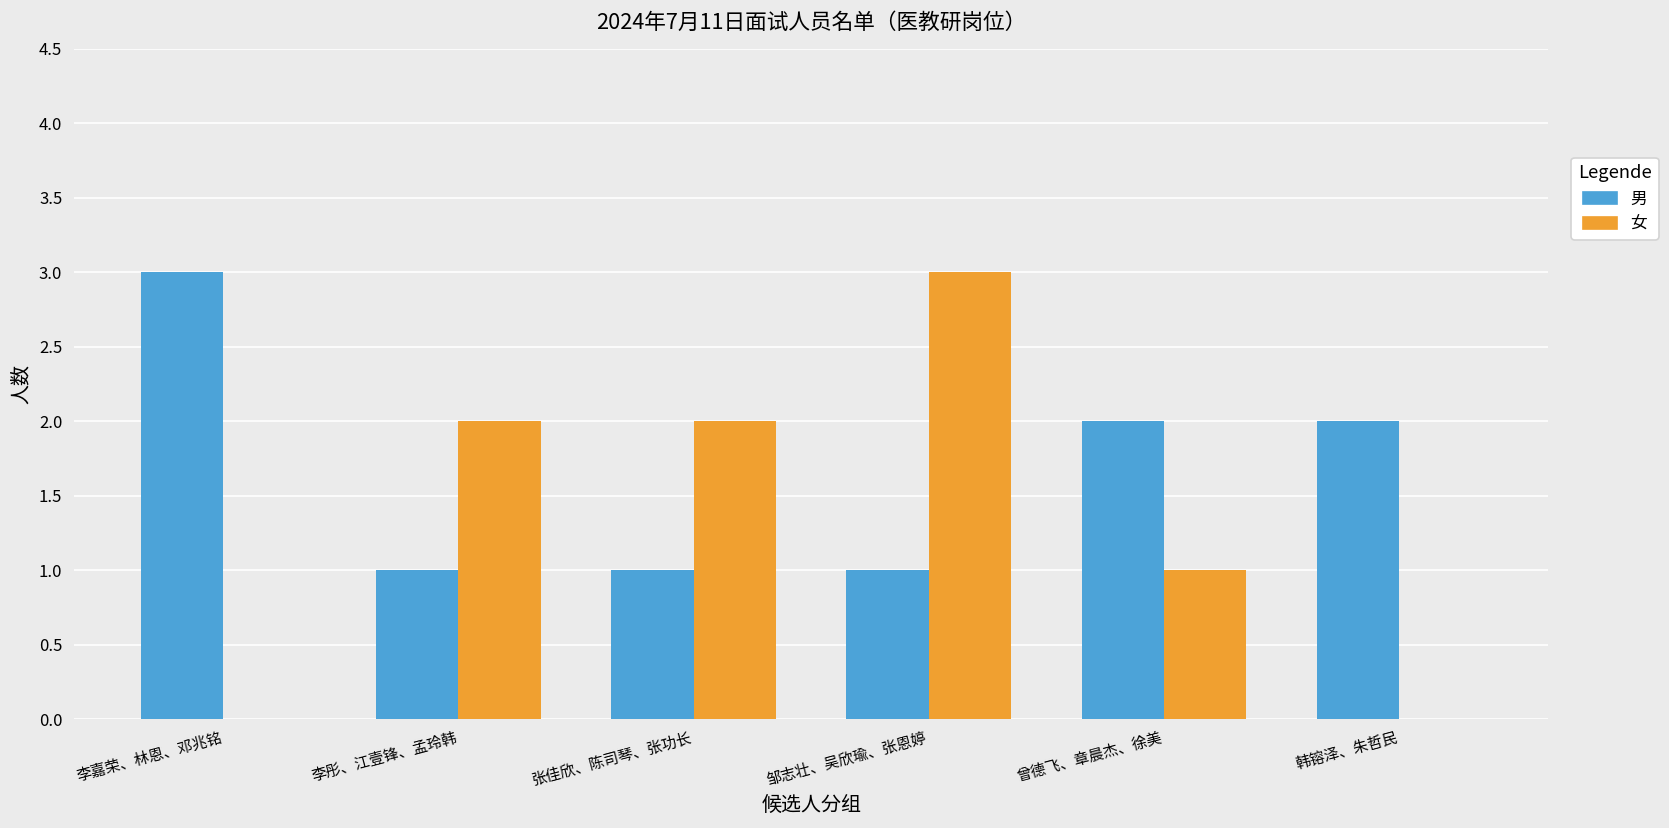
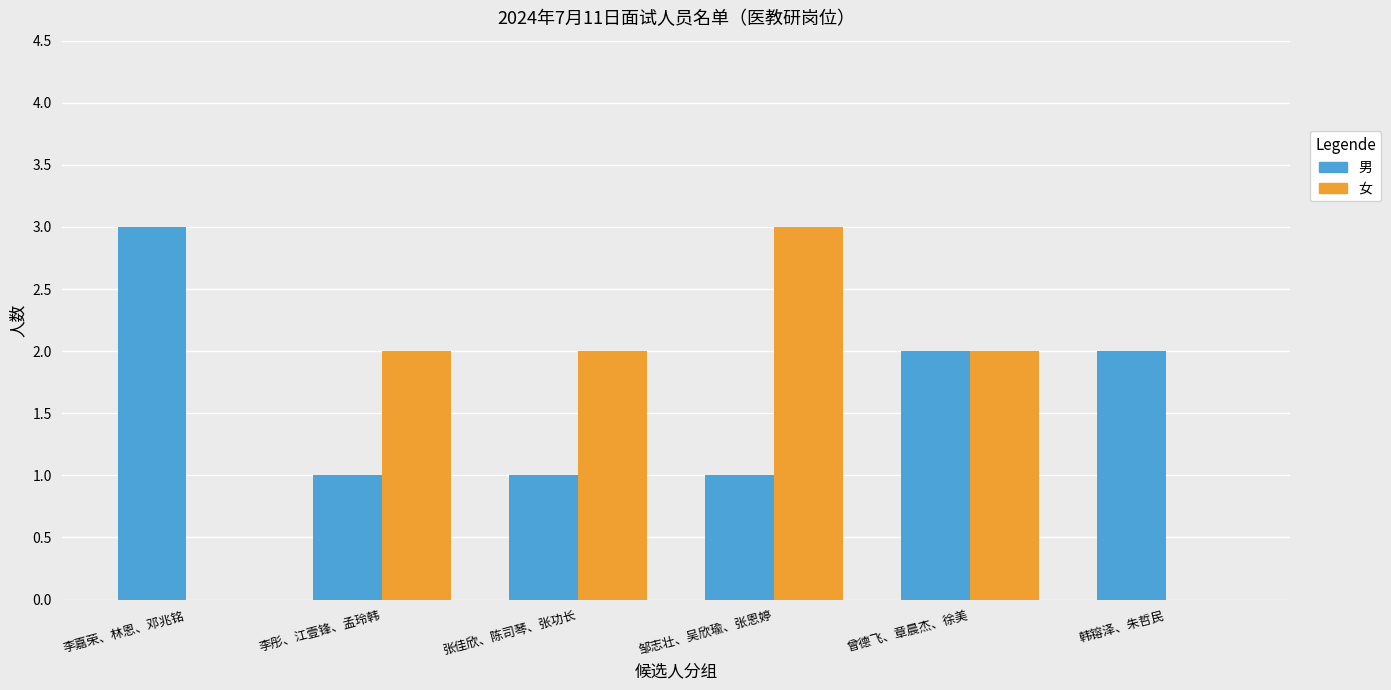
女, 曾德飞、章晨杰、徐美: 1 -> 2
